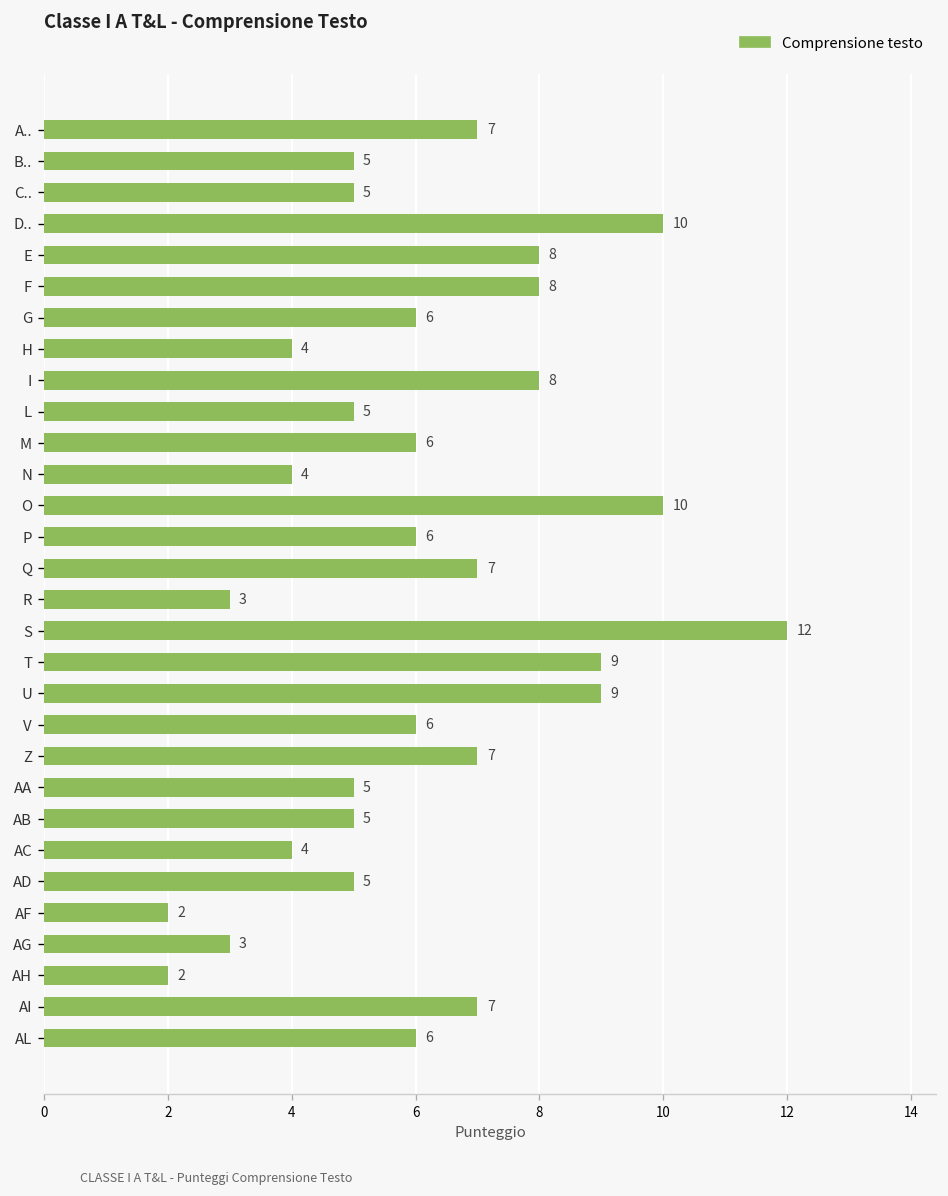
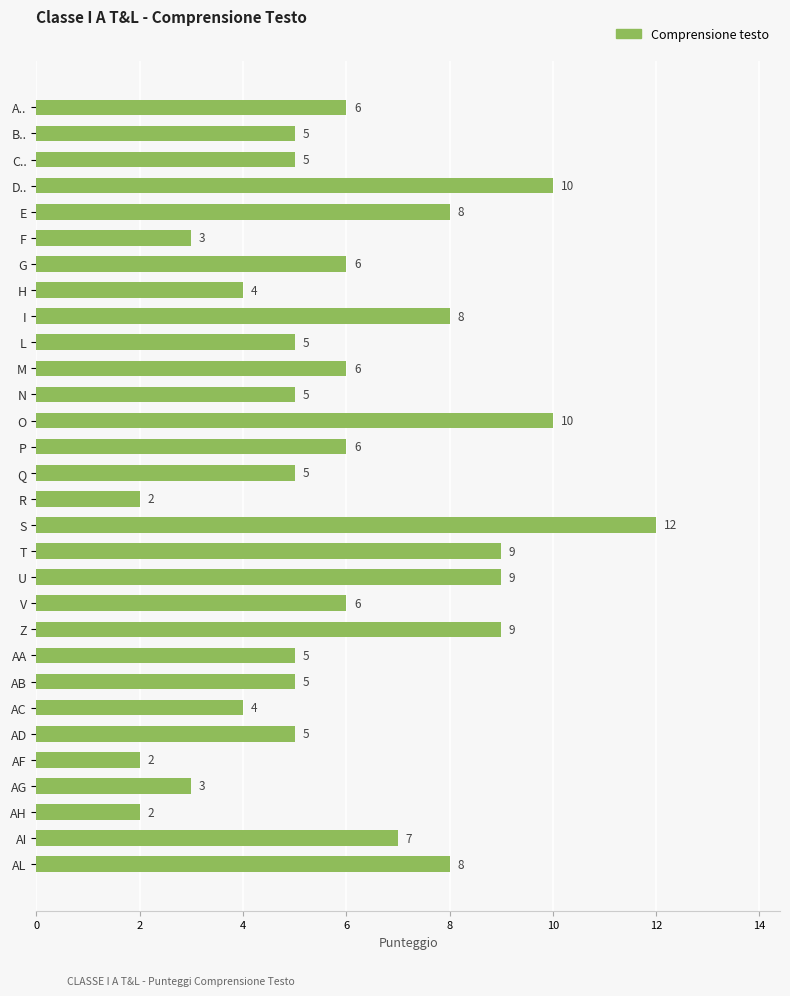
A..: 7 -> 6
F: 8 -> 3
N: 4 -> 5
Q: 7 -> 5
R: 3 -> 2
Z: 7 -> 9
AL: 6 -> 8
